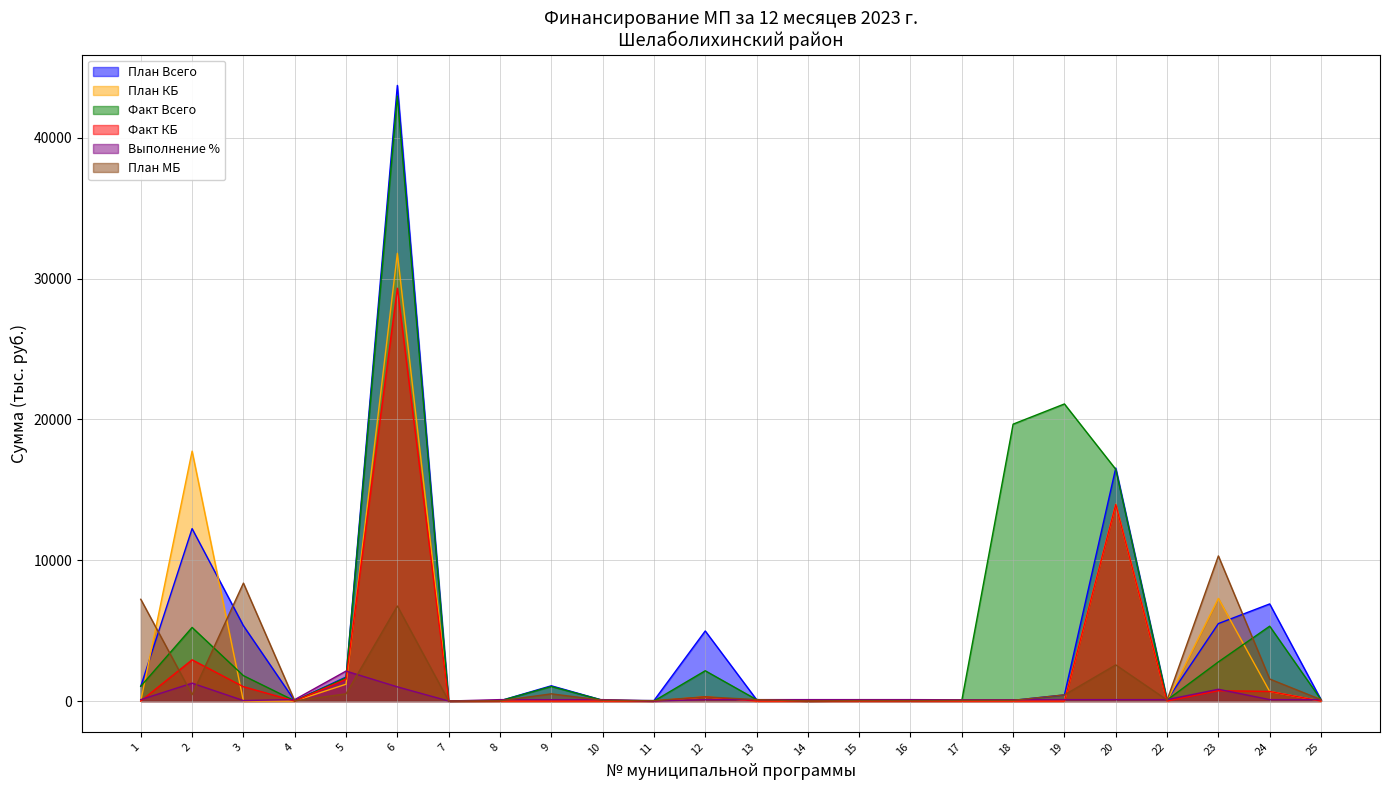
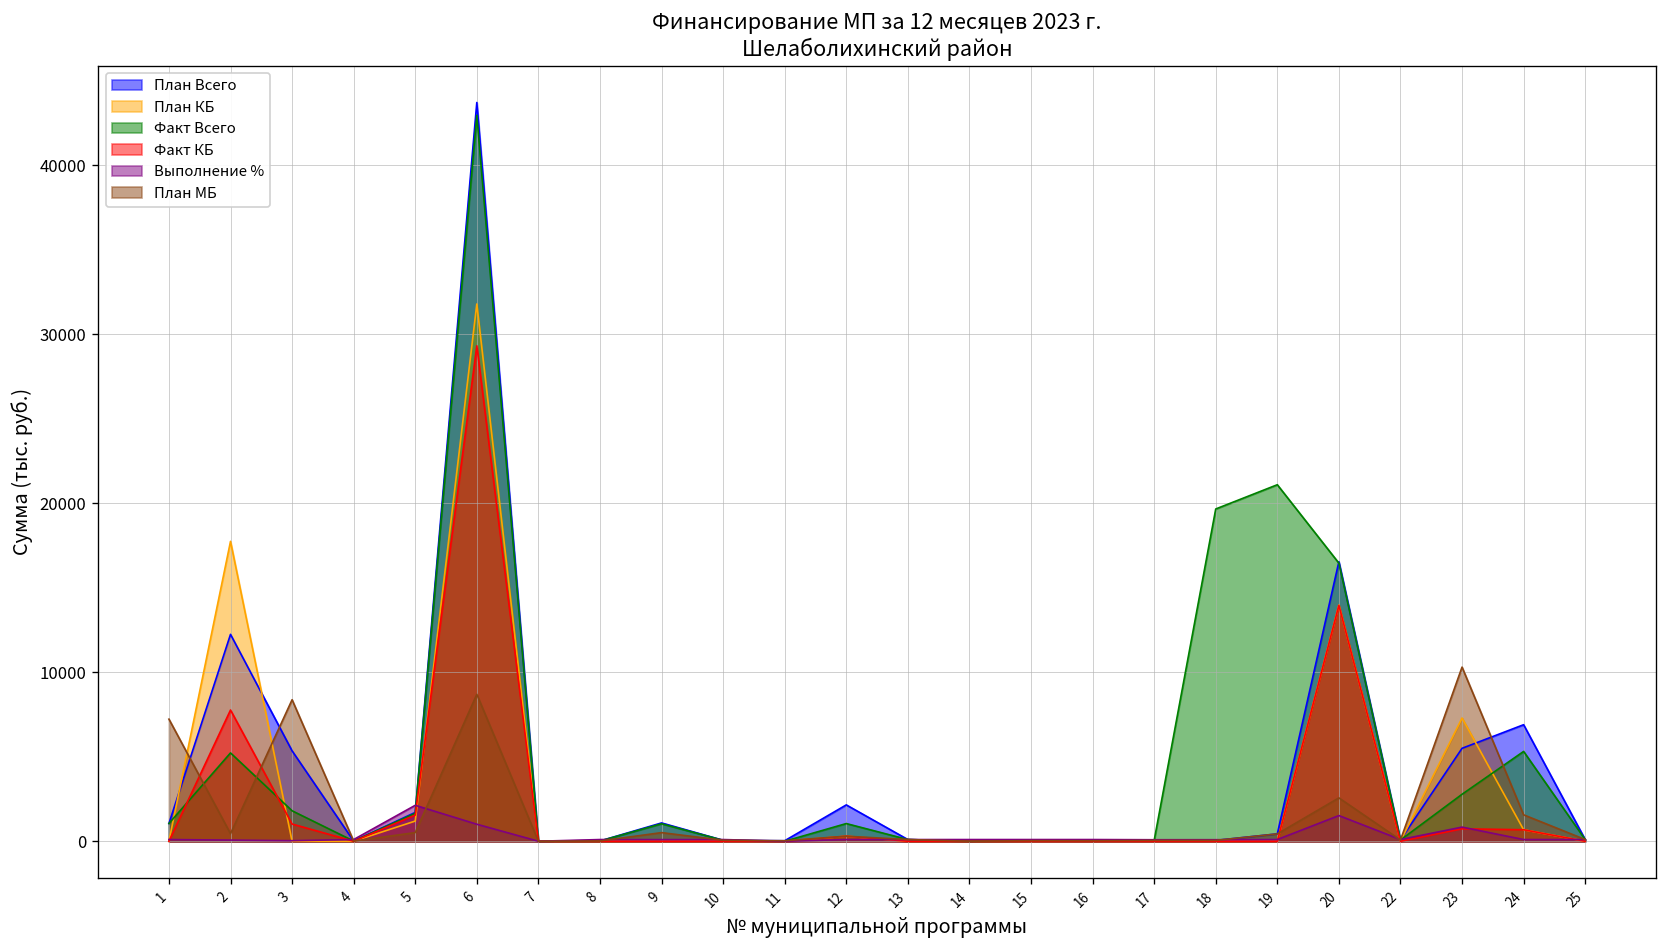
Факт КБ, 2: 2900 -> 7800
Выполнение %, 2: 1300 -> 100
План МБ, 6: 6700 -> 8700
План Всего, 12: 5000 -> 2200
Факт Всего, 12: 2200 -> 1000
Выполнение %, 20: 100 -> 1500
